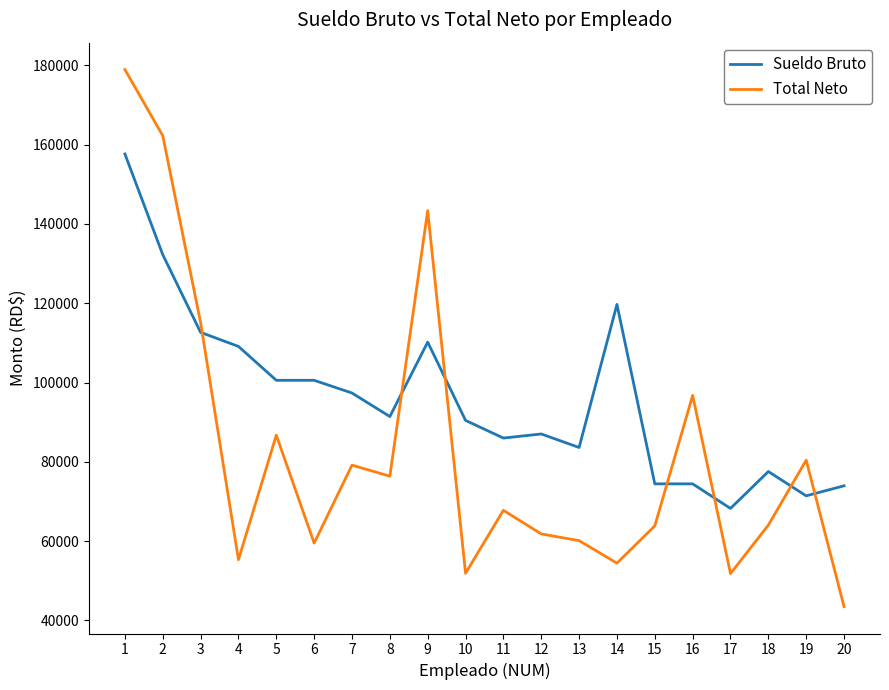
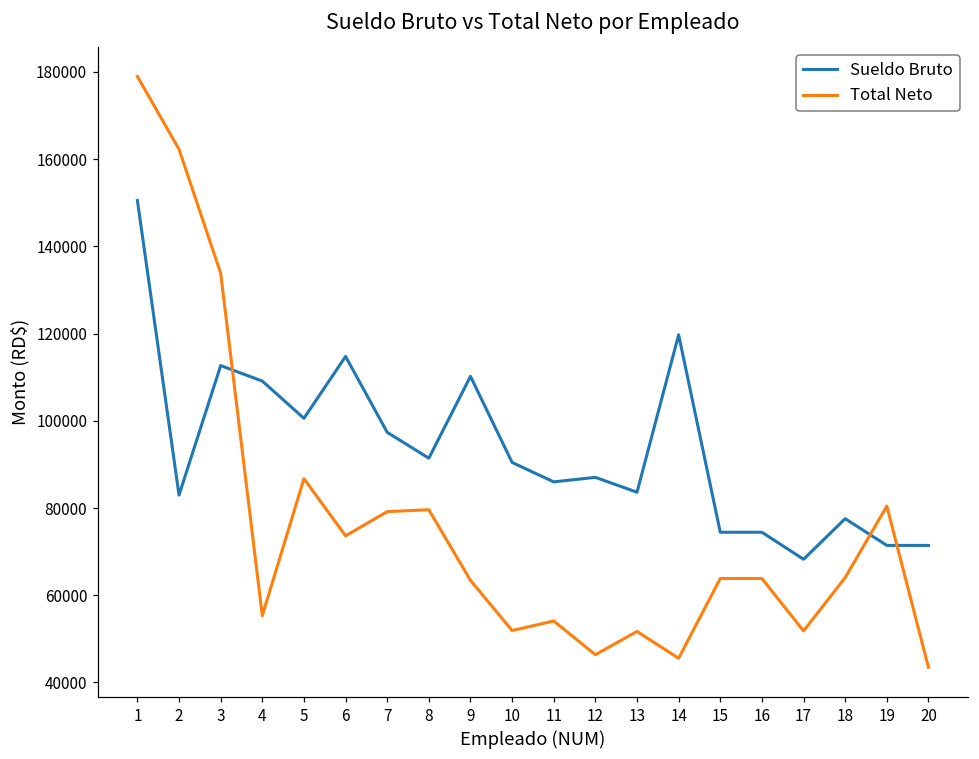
Sueldo Bruto, 1: 158000 -> 151000
Sueldo Bruto, 2: 132000 -> 83000
Total Neto, 3: 115000 -> 134000
Sueldo Bruto, 6: 101000 -> 115000
Total Neto, 6: 59000 -> 74000
Total Neto, 8: 76000 -> 80000
Total Neto, 9: 143000 -> 63000
Total Neto, 11: 68000 -> 54000
Total Neto, 12: 62000 -> 46000
Total Neto, 13: 60000 -> 52000
Total Neto, 14: 54000 -> 46000
Total Neto, 16: 97000 -> 64000
Sueldo Bruto, 20: 74000 -> 71000
